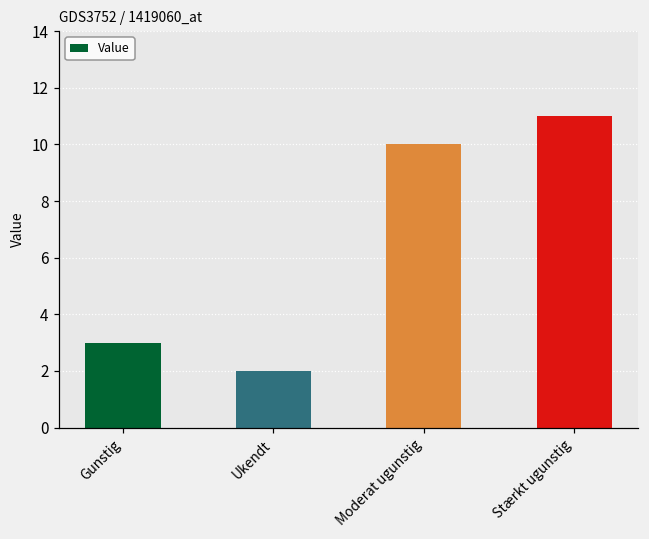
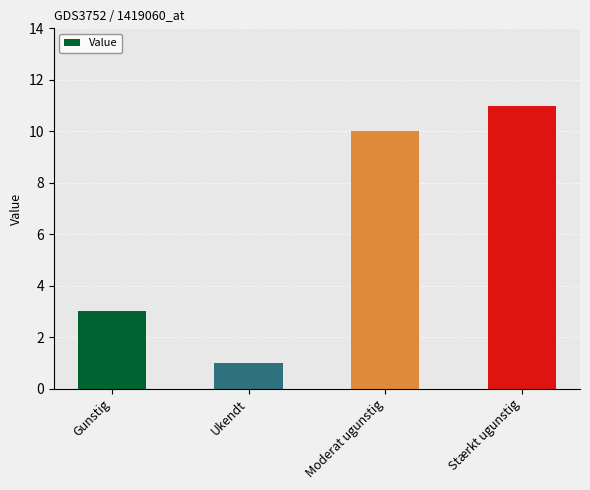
Ukendt: 2 -> 1
